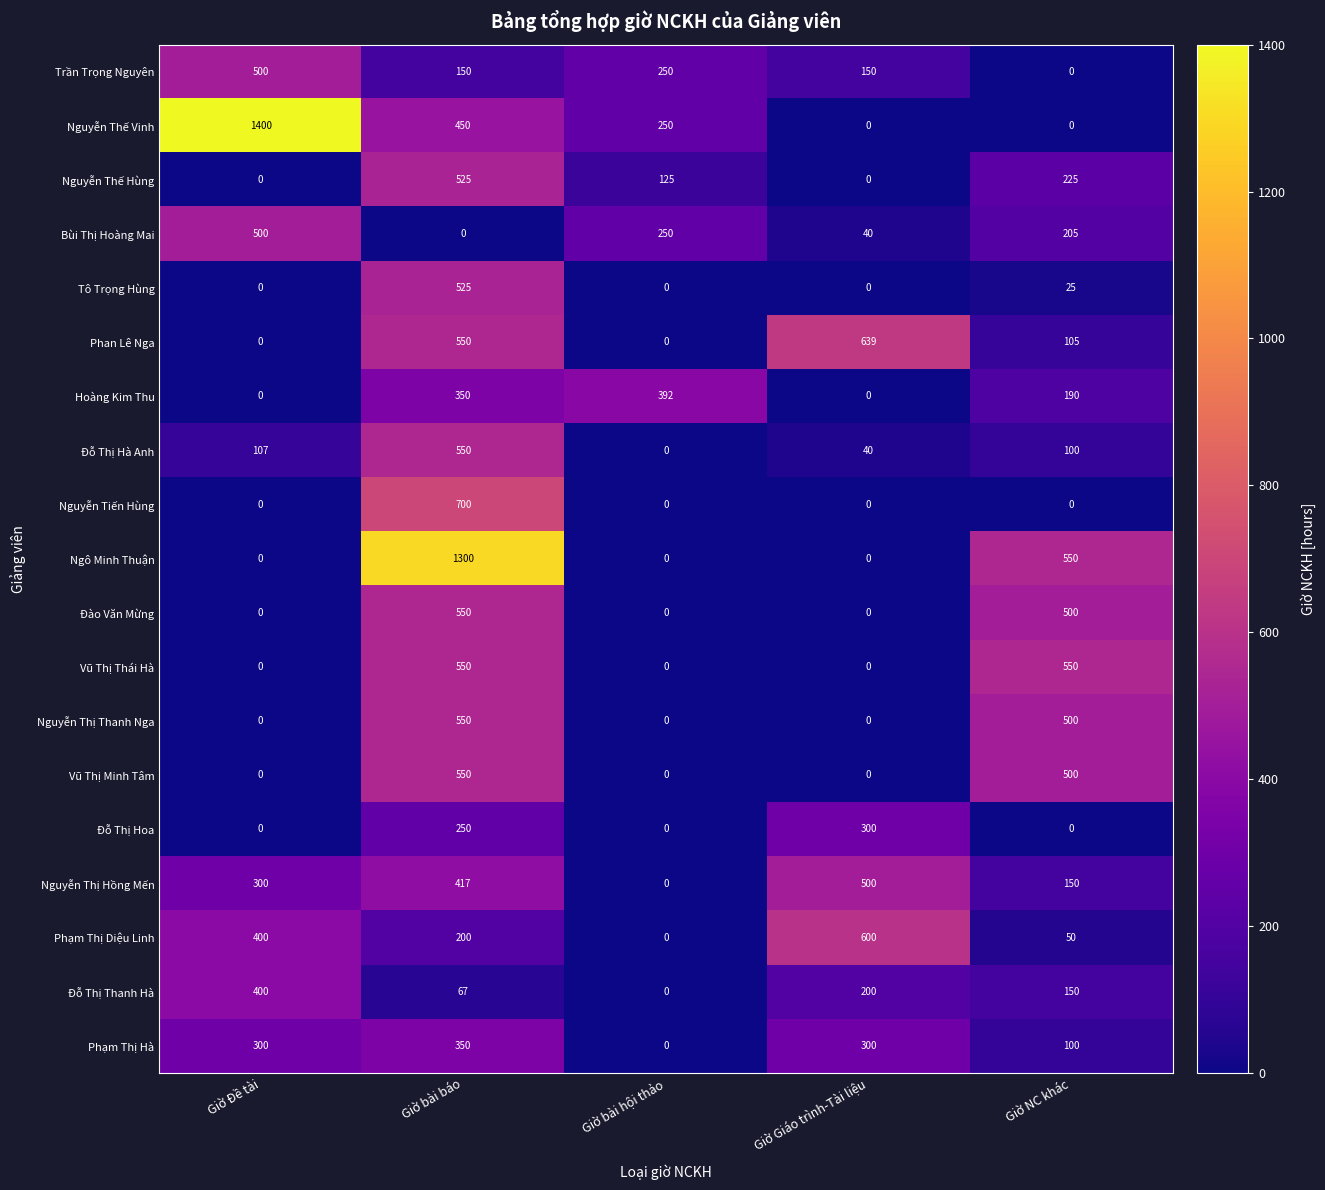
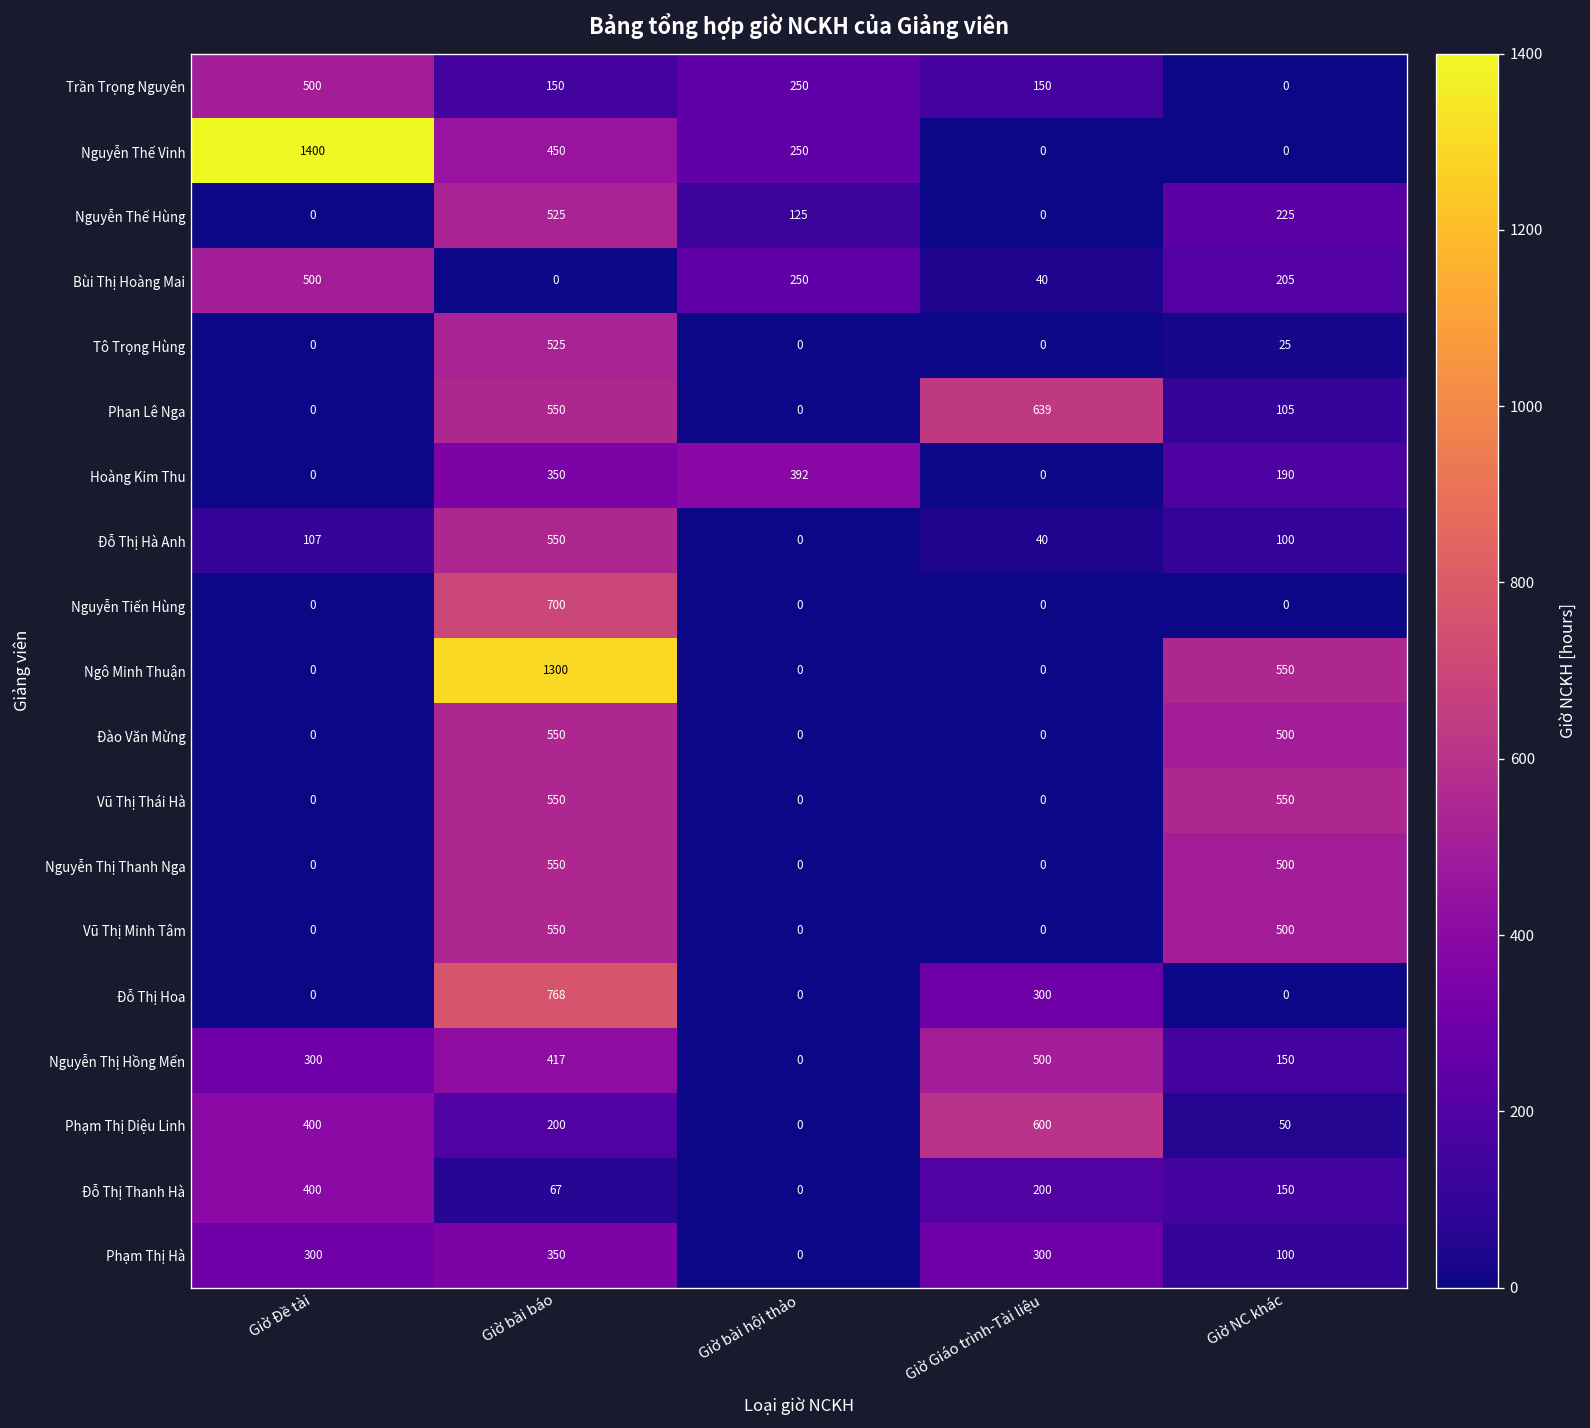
Đỗ Thị Hoa, Giờ bài báo: 250 -> 768
